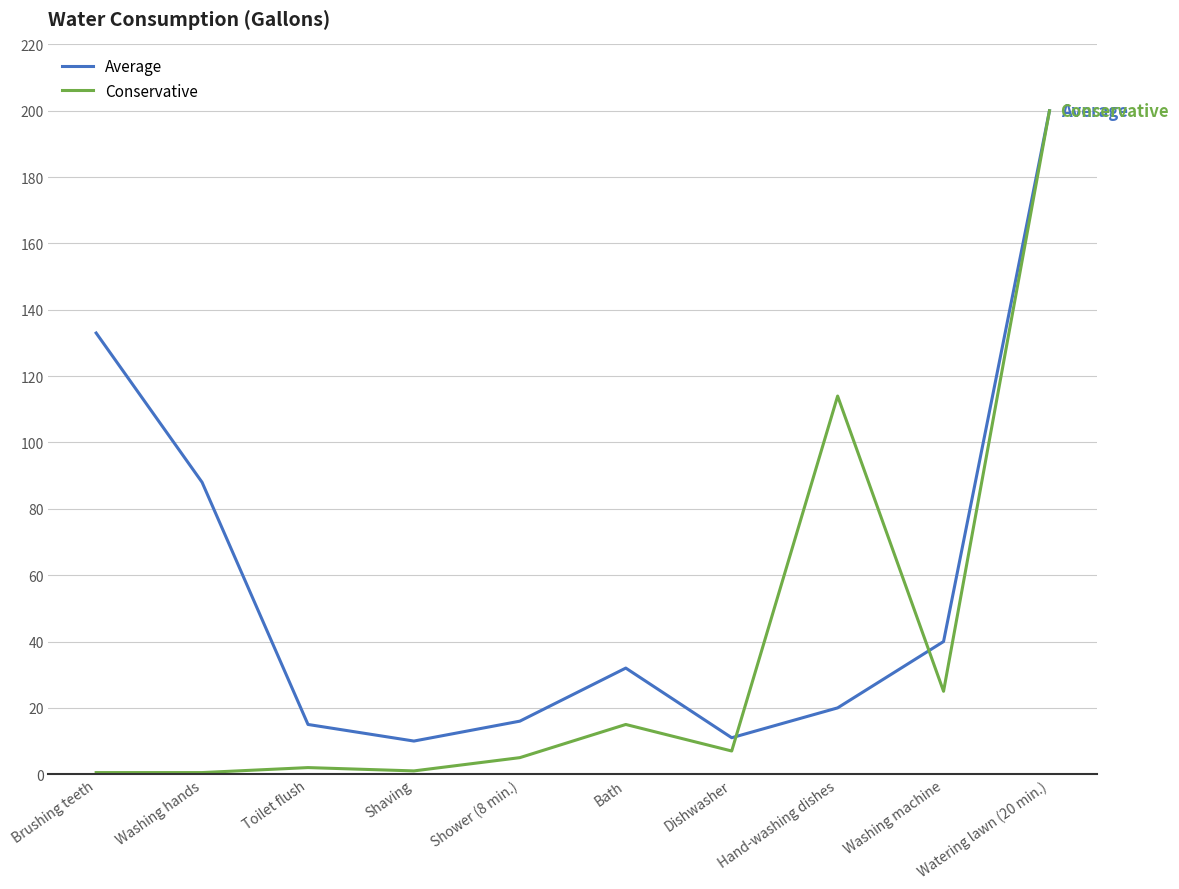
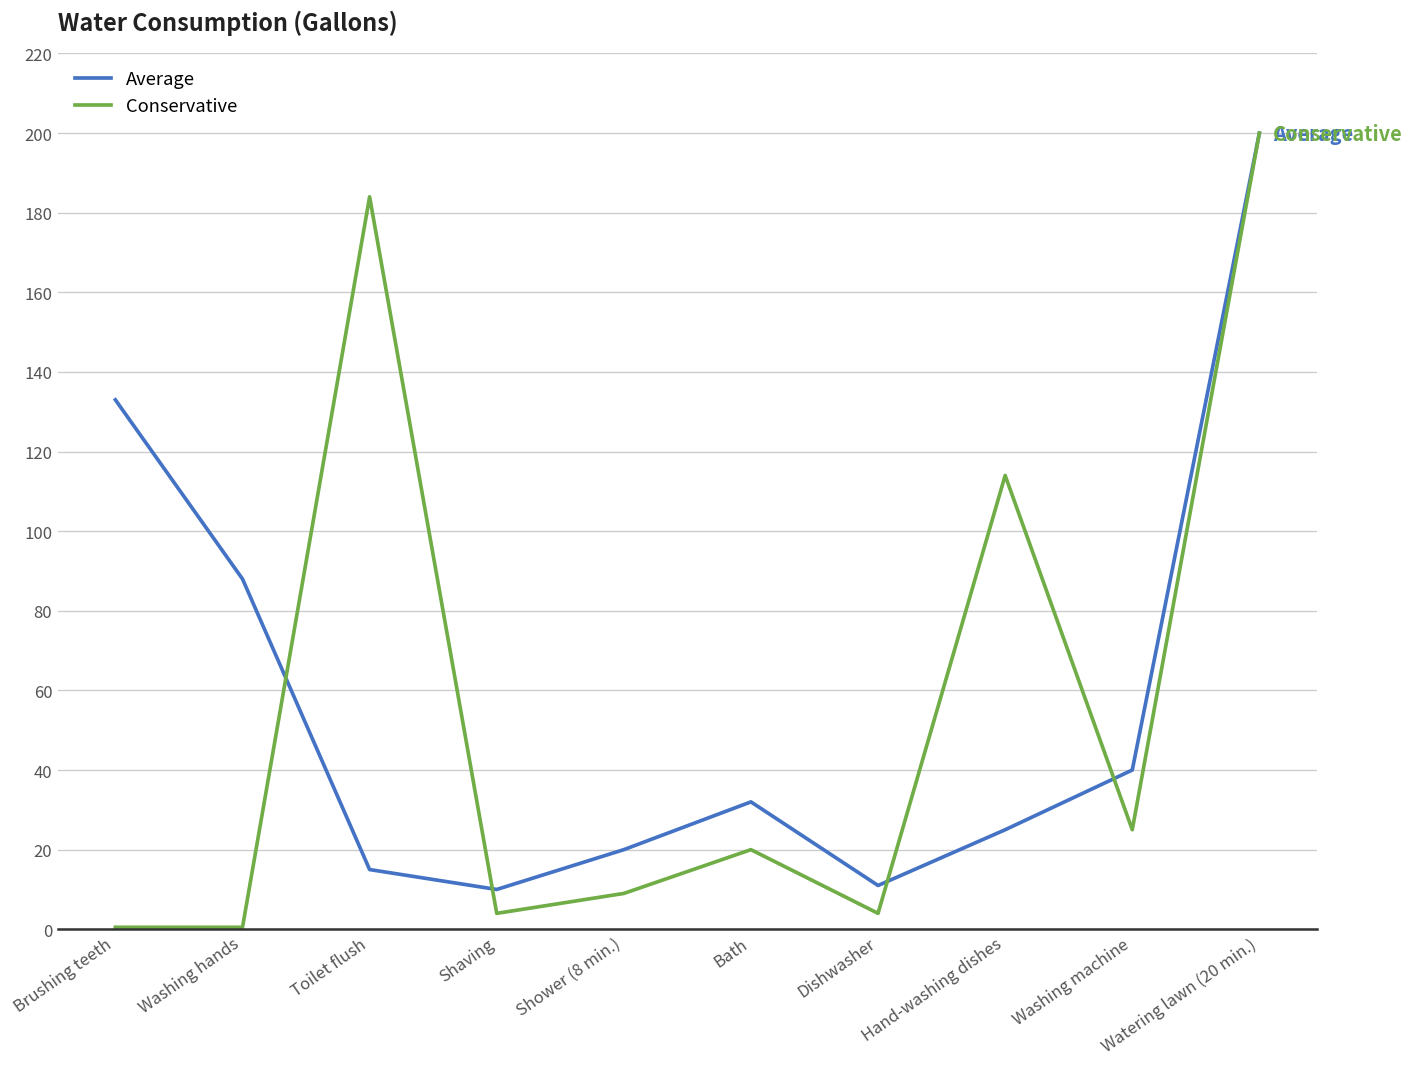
Conservative, Toilet flush: 2 -> 184
Conservative, Shaving: 1 -> 4
Average, Shower (8 min.): 16 -> 20
Conservative, Shower (8 min.): 5 -> 9
Conservative, Bath: 15 -> 20
Conservative, Dishwasher: 7 -> 4
Average, Hand-washing dishes: 20 -> 25
